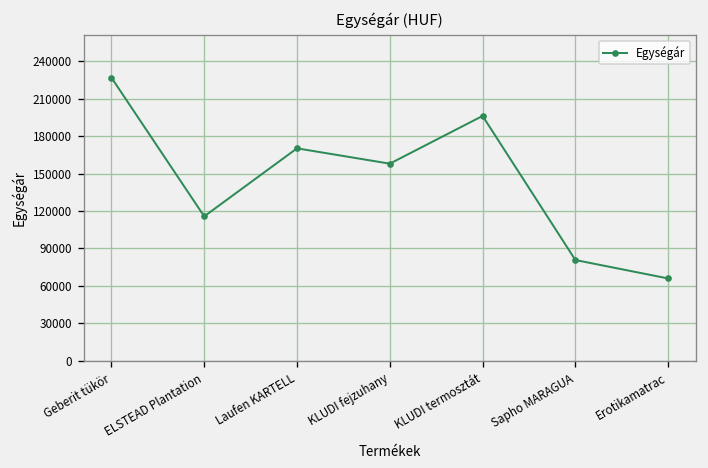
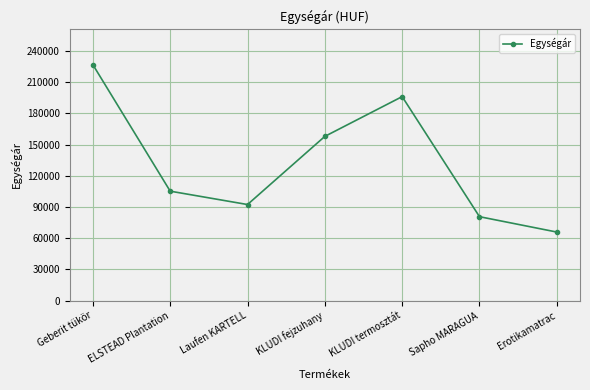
ELSTEAD Plantation: 116000 -> 105000
Laufen KARTELL: 170000 -> 92000
